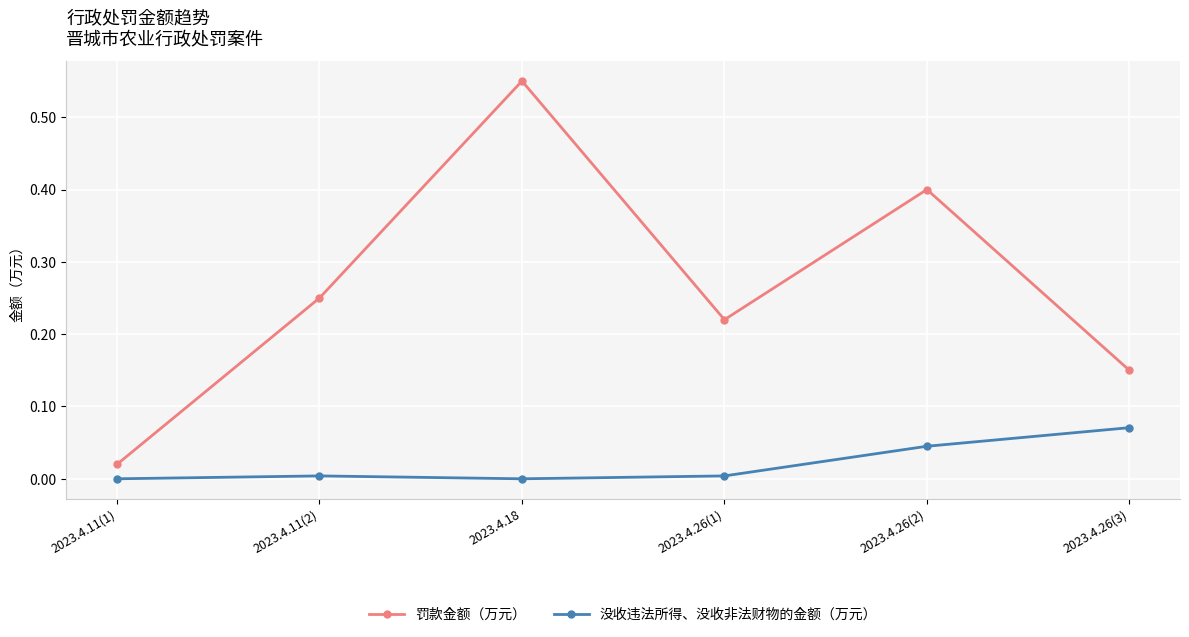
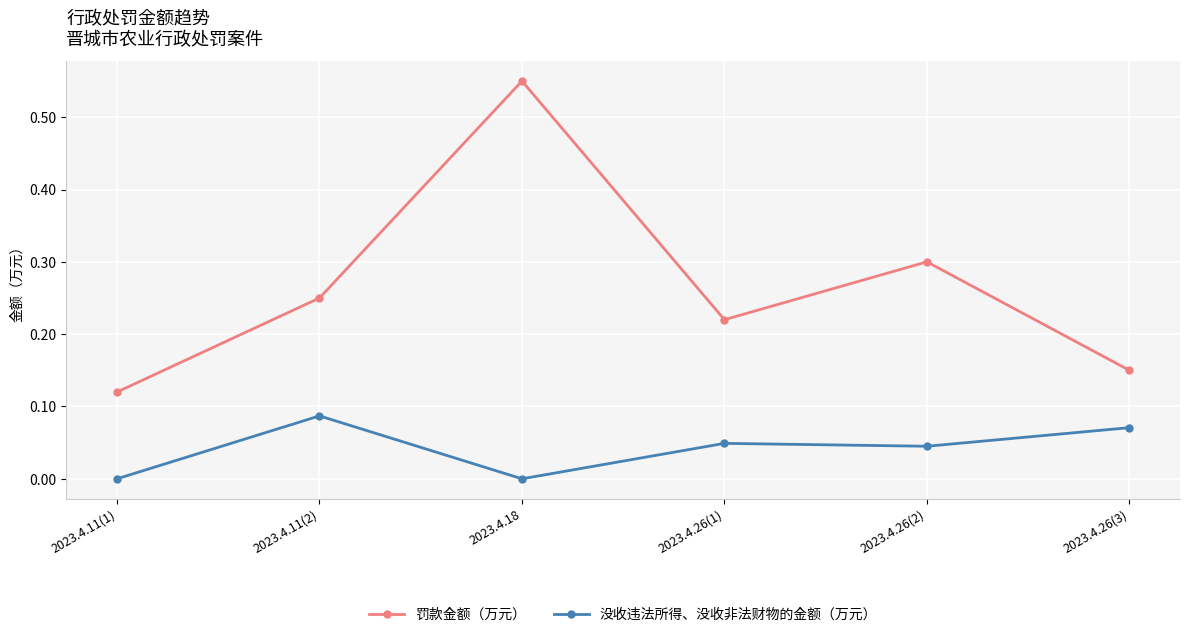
罚款金额（万元）, 2023.4.11(1): 0.02 -> 0.12
没收违法所得、没收非法财物的金额（万元）, 2023.4.11(2): 0.00 -> 0.09
没收违法所得、没收非法财物的金额（万元）, 2023.4.26(1): 0.00 -> 0.05
罚款金额（万元）, 2023.4.26(2): 0.4 -> 0.3
